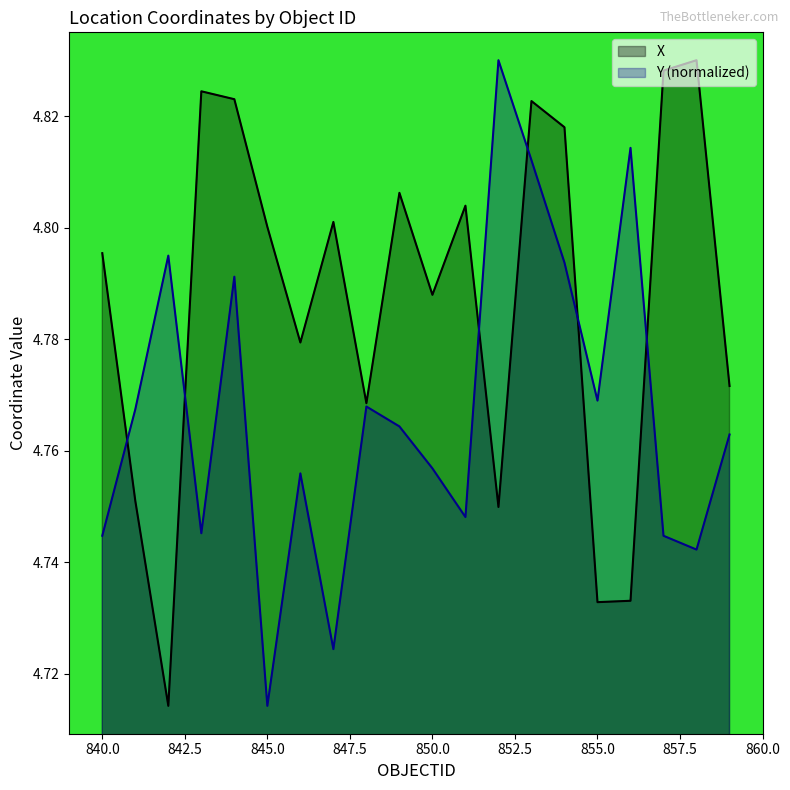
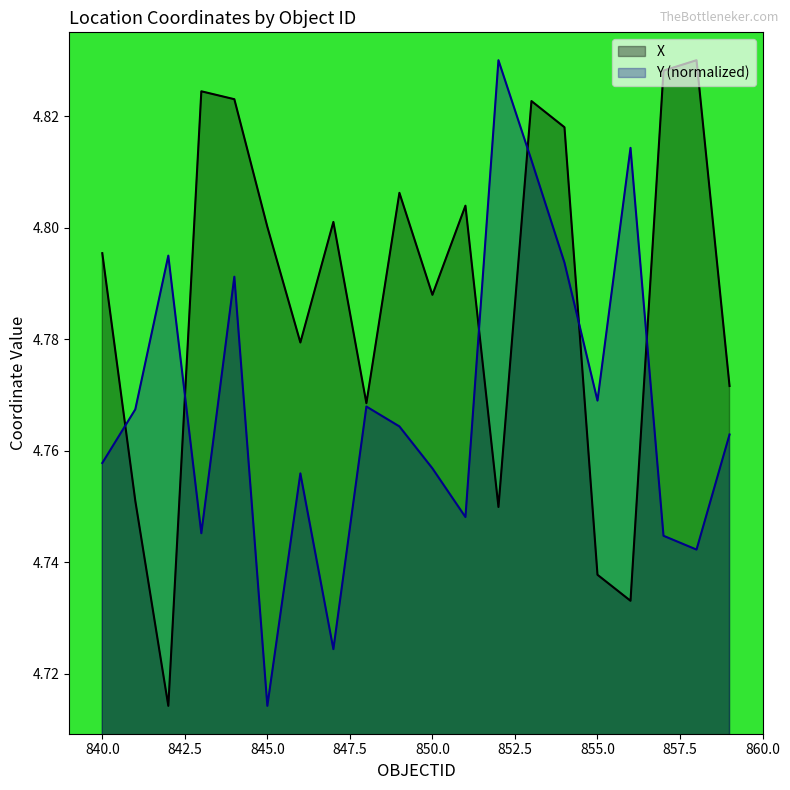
Y (normalized), 840.0: 4.745 -> 4.758
X, 855.0: 4.733 -> 4.738
